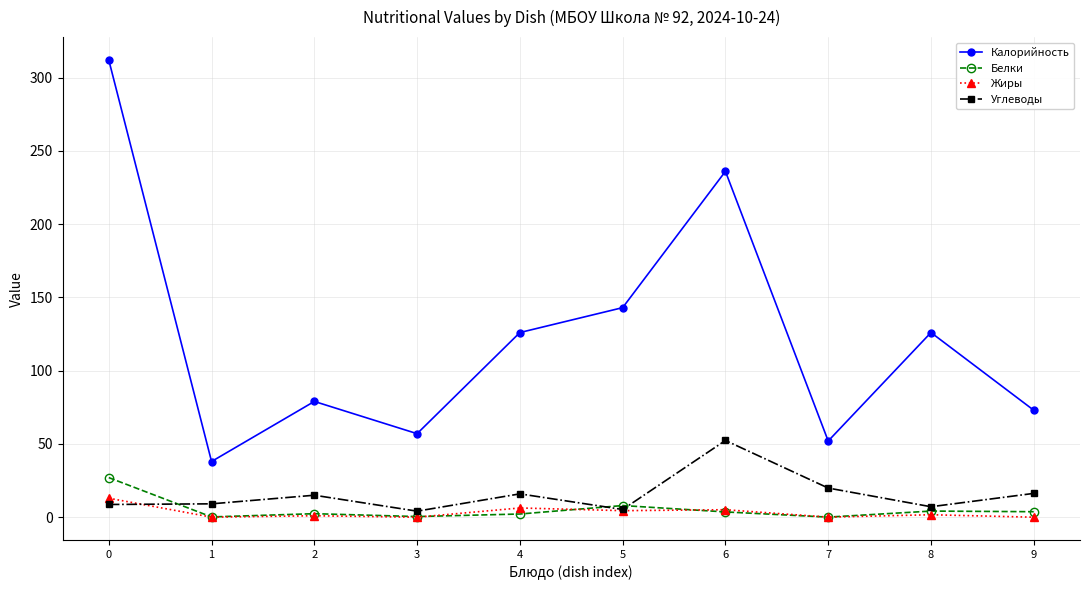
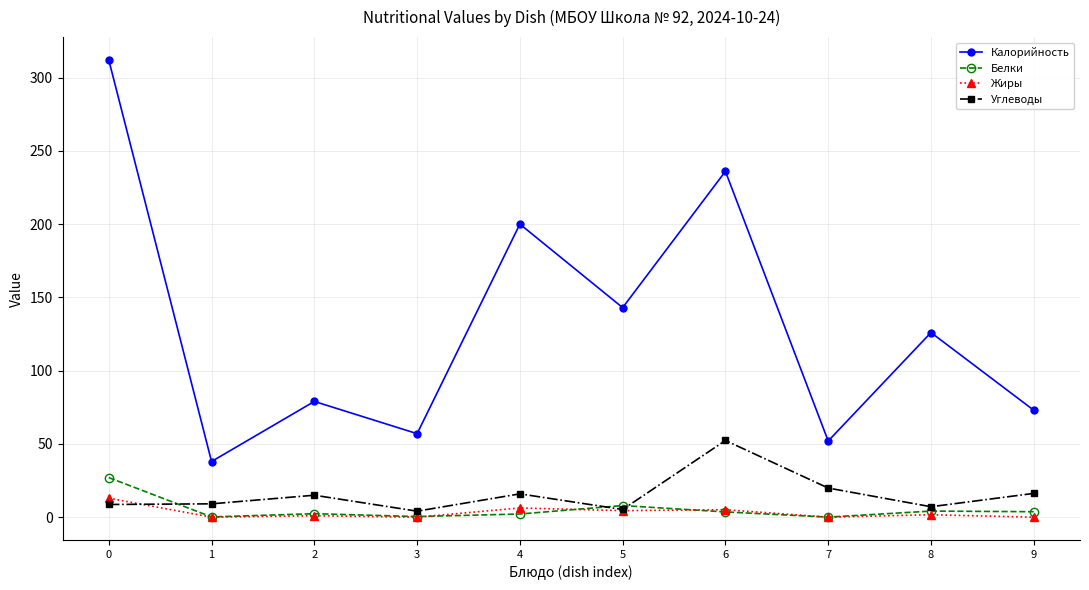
Калорийность, 4: 126 -> 200
